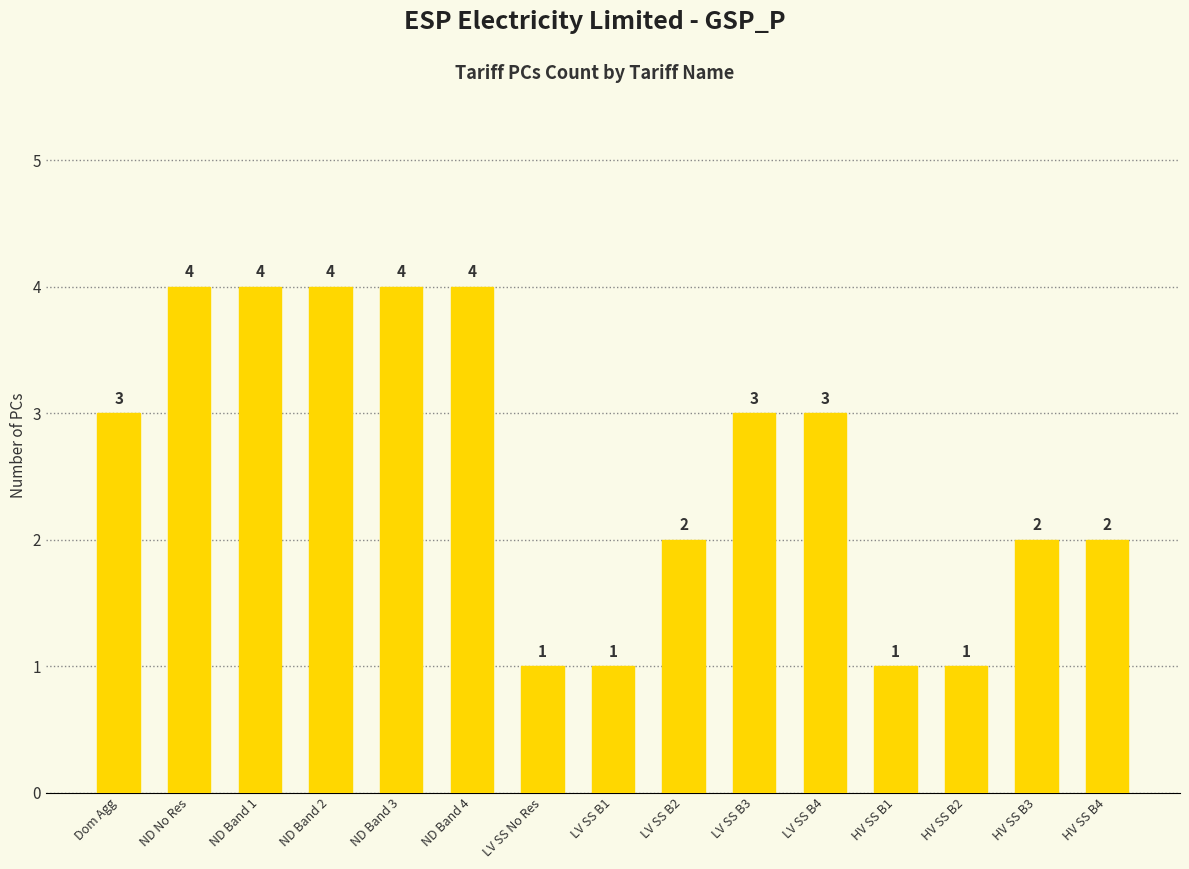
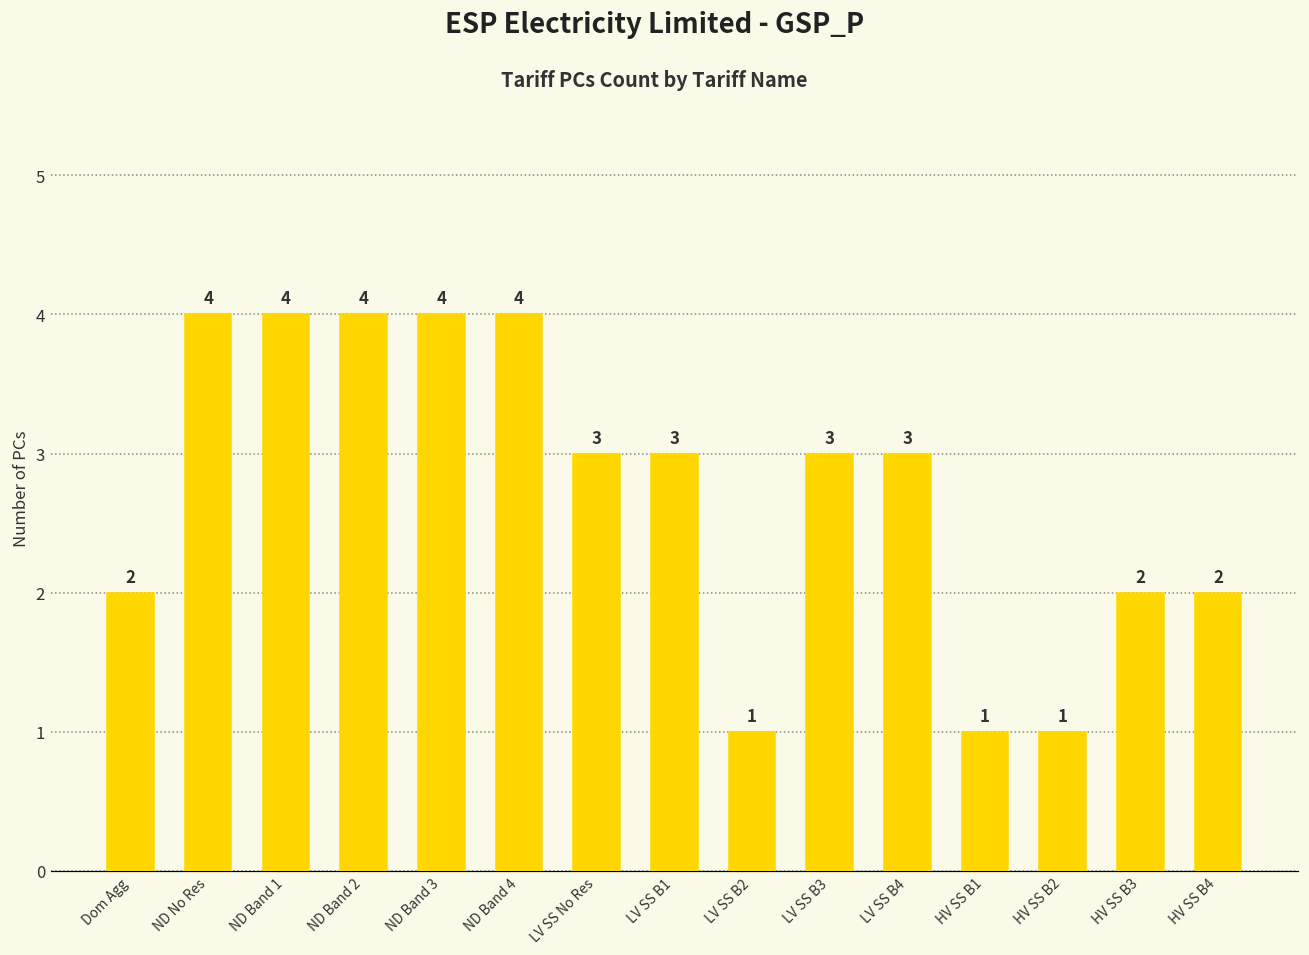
Dom Agg: 3 -> 2
LV SS No Res: 1 -> 3
LV SS B1: 1 -> 3
LV SS B2: 2 -> 1
